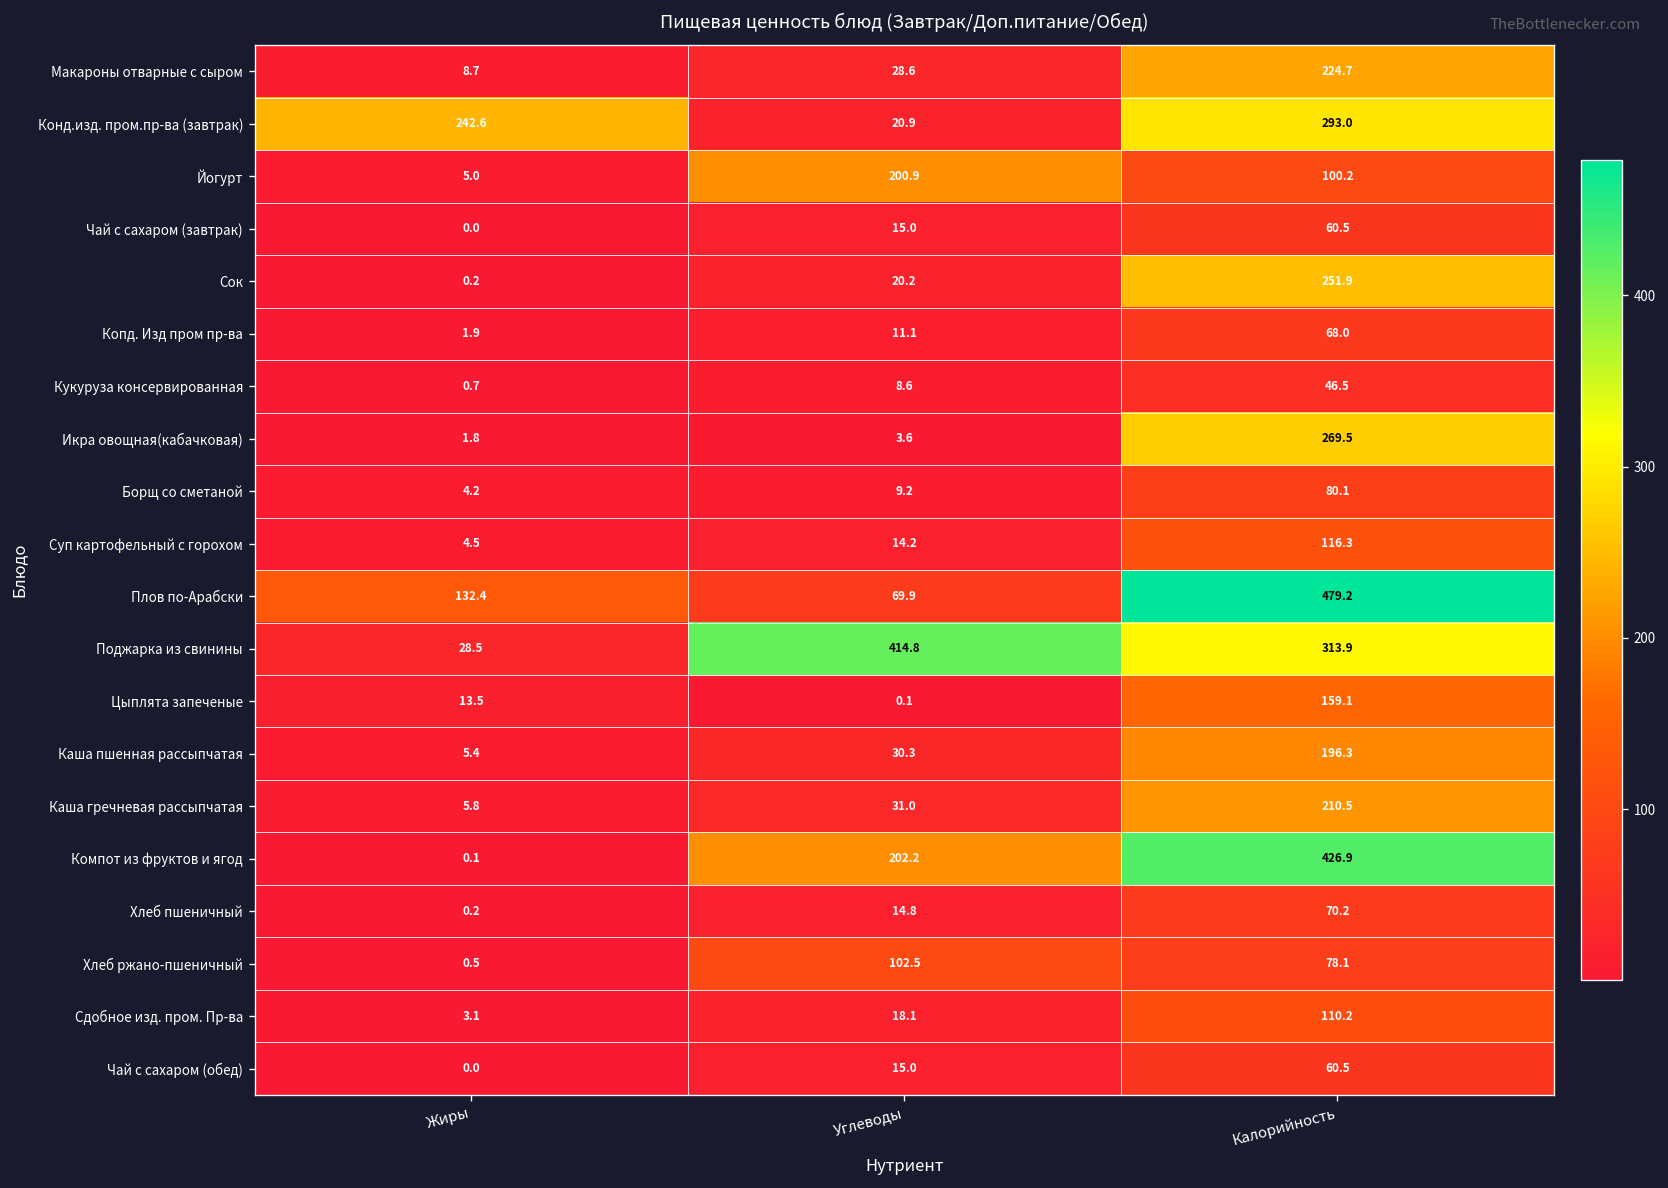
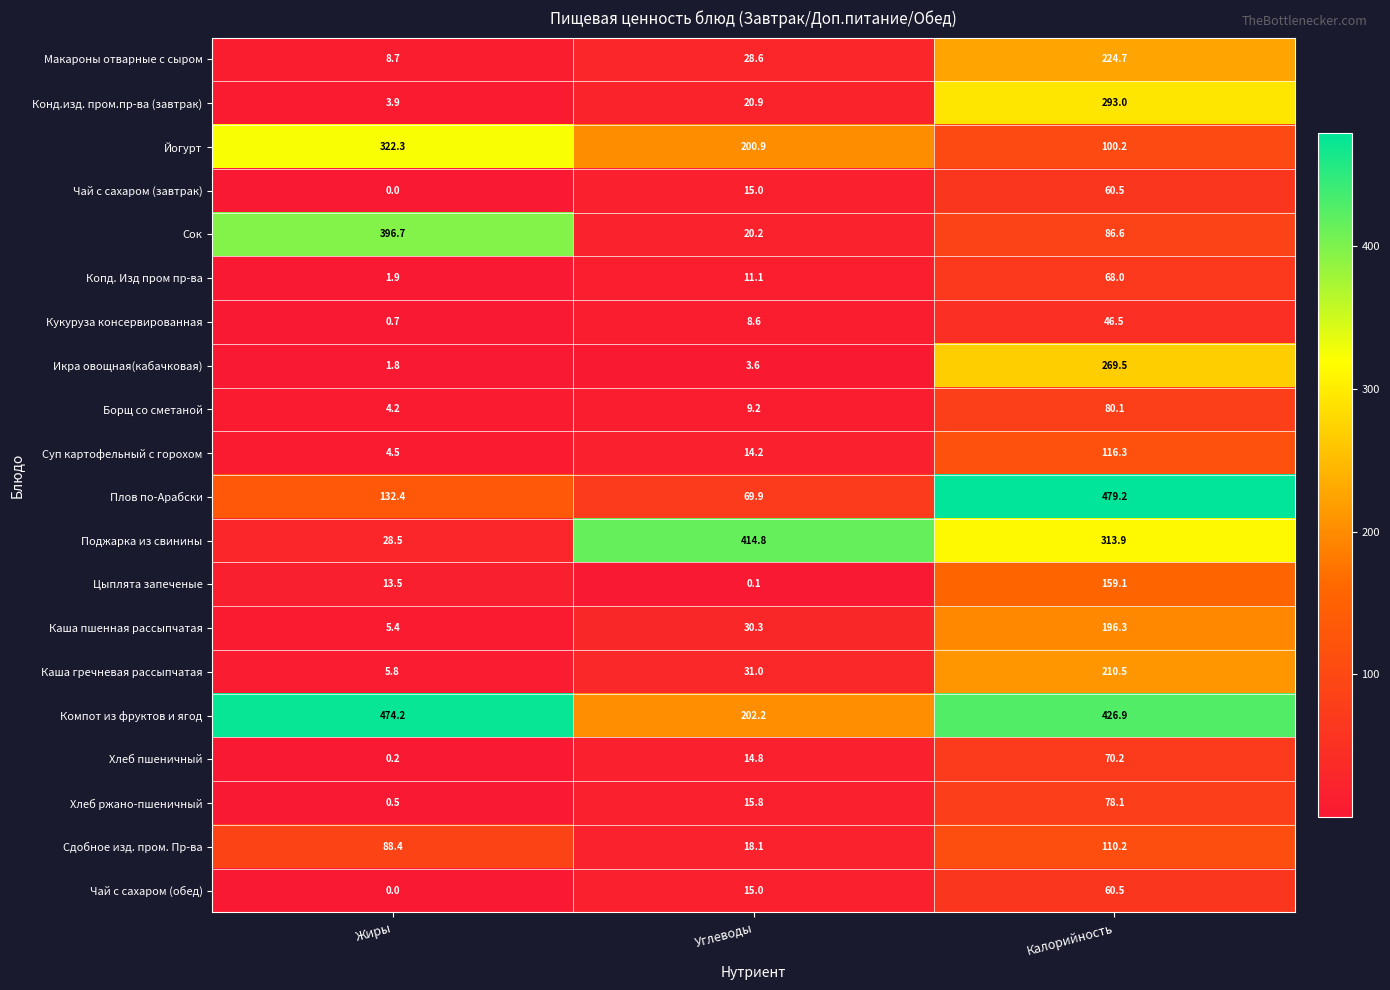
Конд.изд. пром.пр-ва (завтрак), Жиры: 242.6 -> 3.9
Йогурт, Жиры: 5.0 -> 322.3
Сок, Жиры: 0.2 -> 396.7
Сок, Калорийность: 251.9 -> 86.6
Компот из фруктов и ягод, Жиры: 0.1 -> 474.2
Хлеб ржано-пшеничный, Углеводы: 102.5 -> 15.8
Сдобное изд. пром. Пр-ва, Жиры: 3.1 -> 88.4
